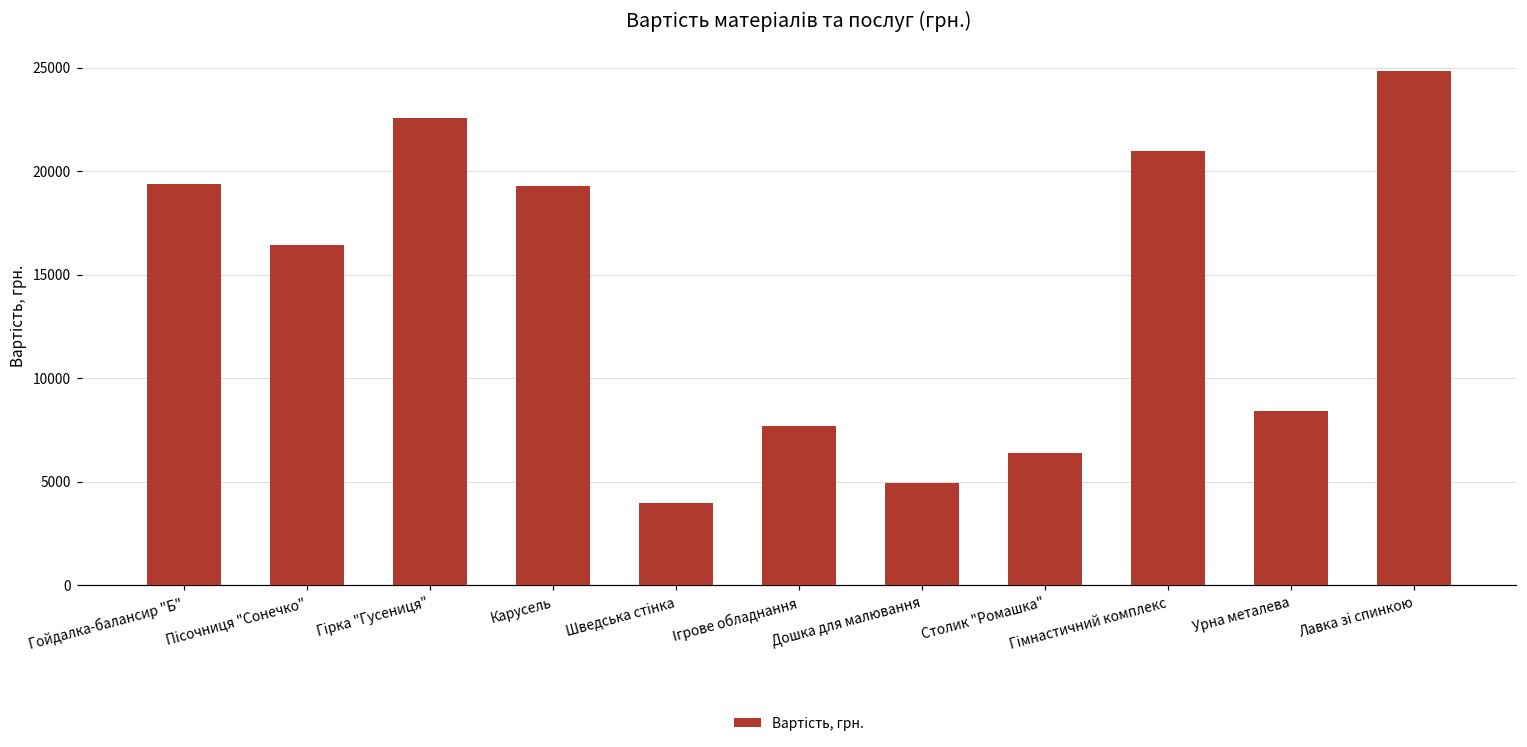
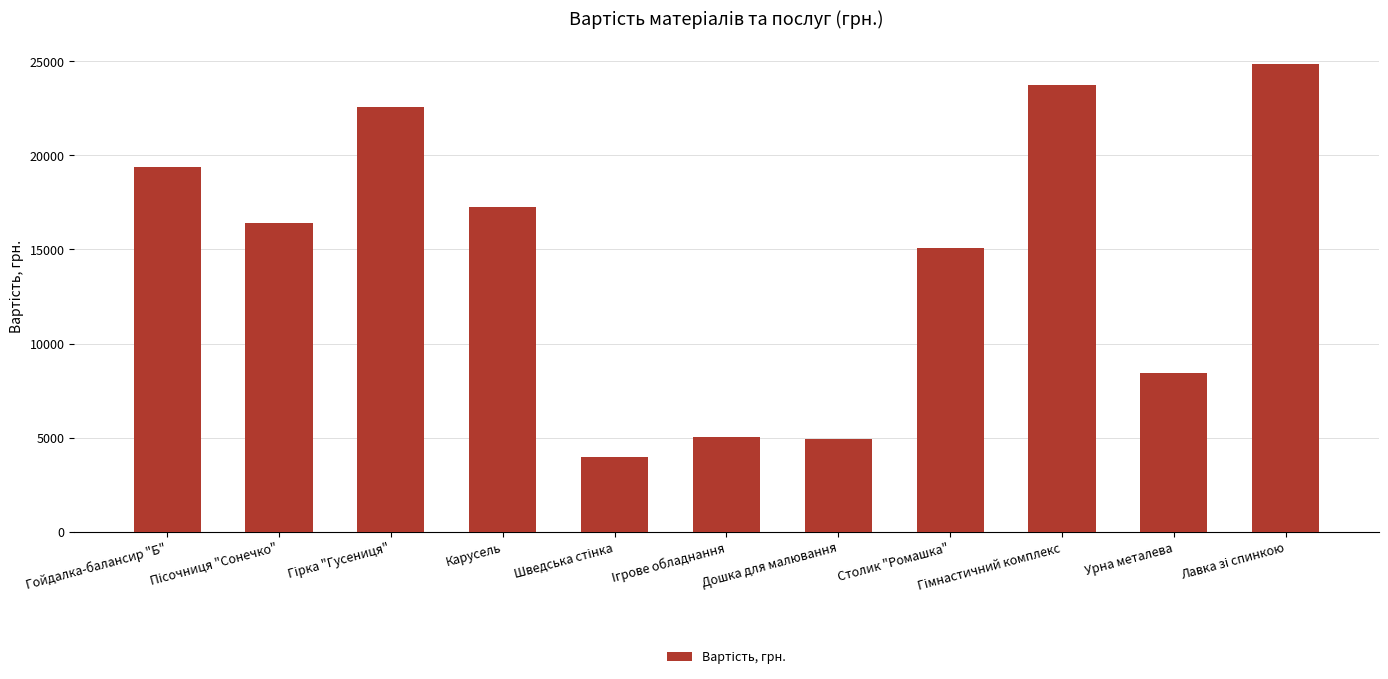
Карусель: 19300 -> 17300
Ігрове обладнання: 7700 -> 5000
Столик "Ромашка": 6400 -> 15100
Гімнастичний комплекс: 21000 -> 23800
